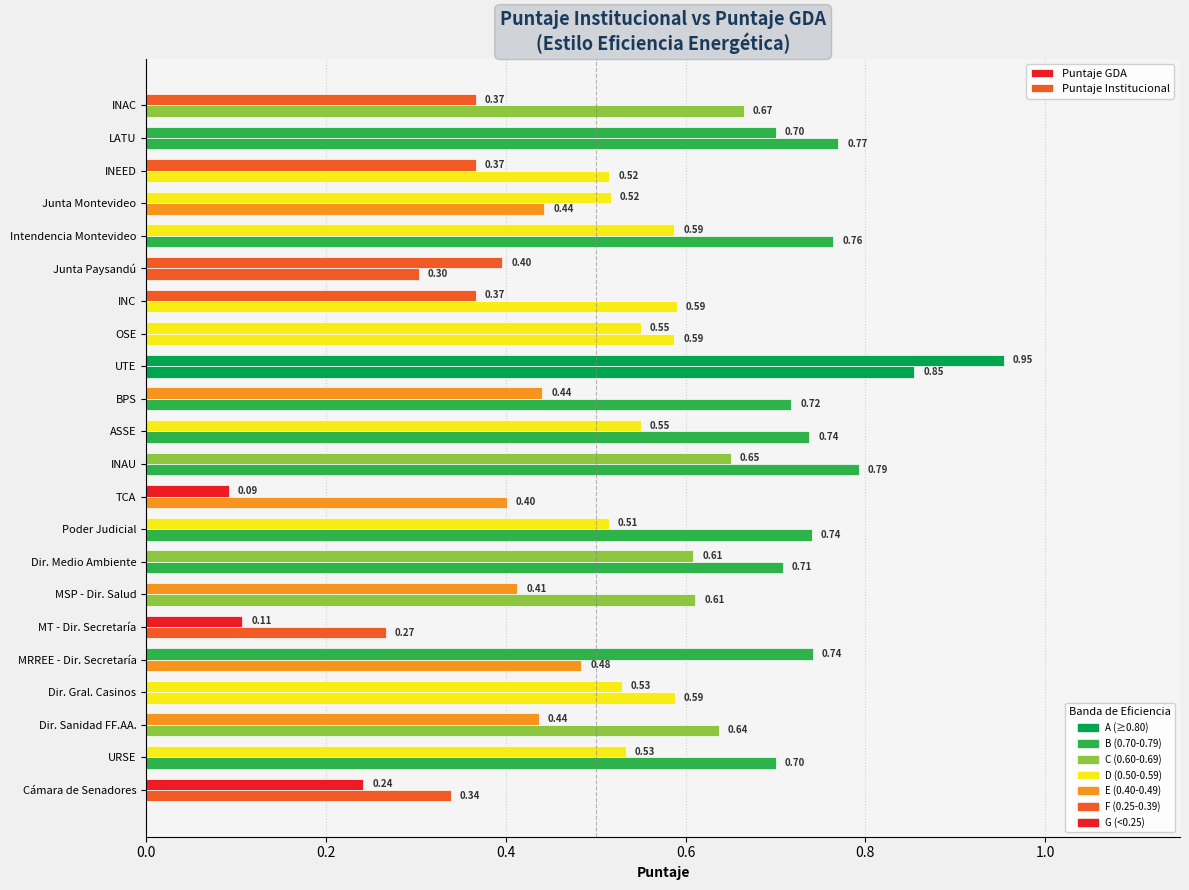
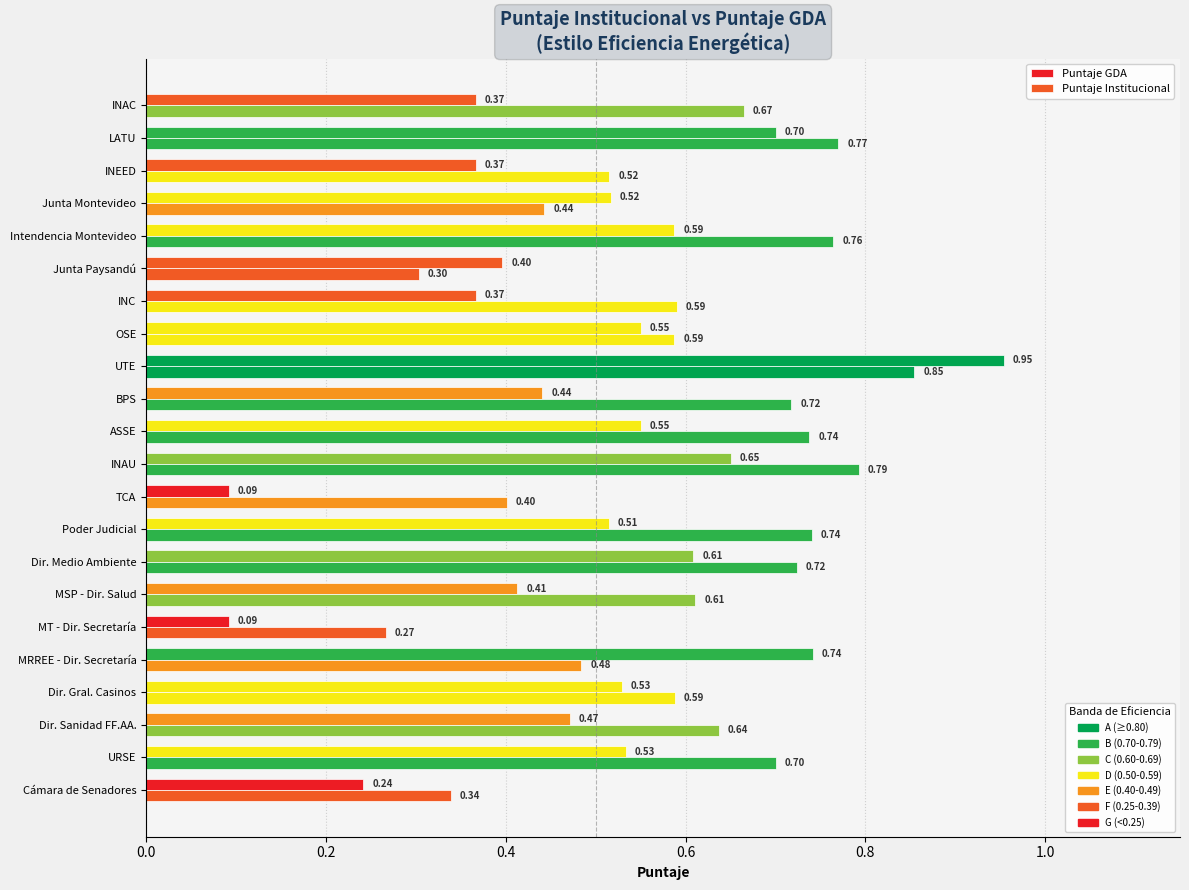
Puntaje Institucional, Dir. Medio Ambiente: 0.71 -> 0.72
Puntaje GDA, MT - Dir. Secretaría: 0.11 -> 0.09
Puntaje GDA, Dir. Sanidad FF.AA.: 0.44 -> 0.47
